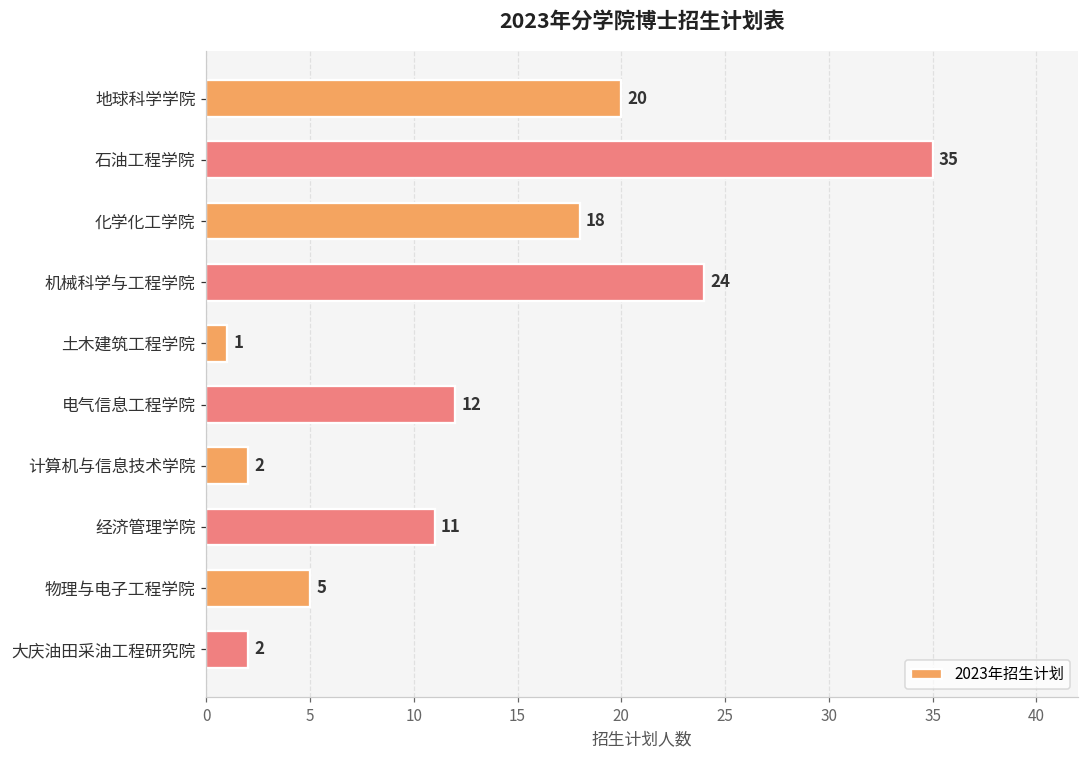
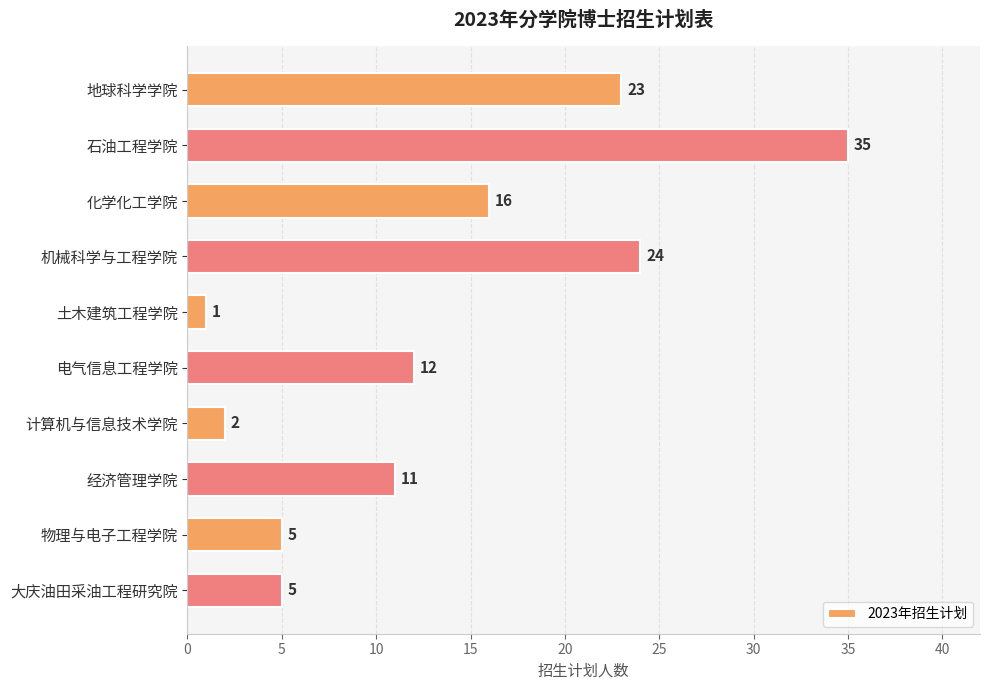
地球科学学院: 20 -> 23
化学化工学院: 18 -> 16
大庆油田采油工程研究院: 2 -> 5
